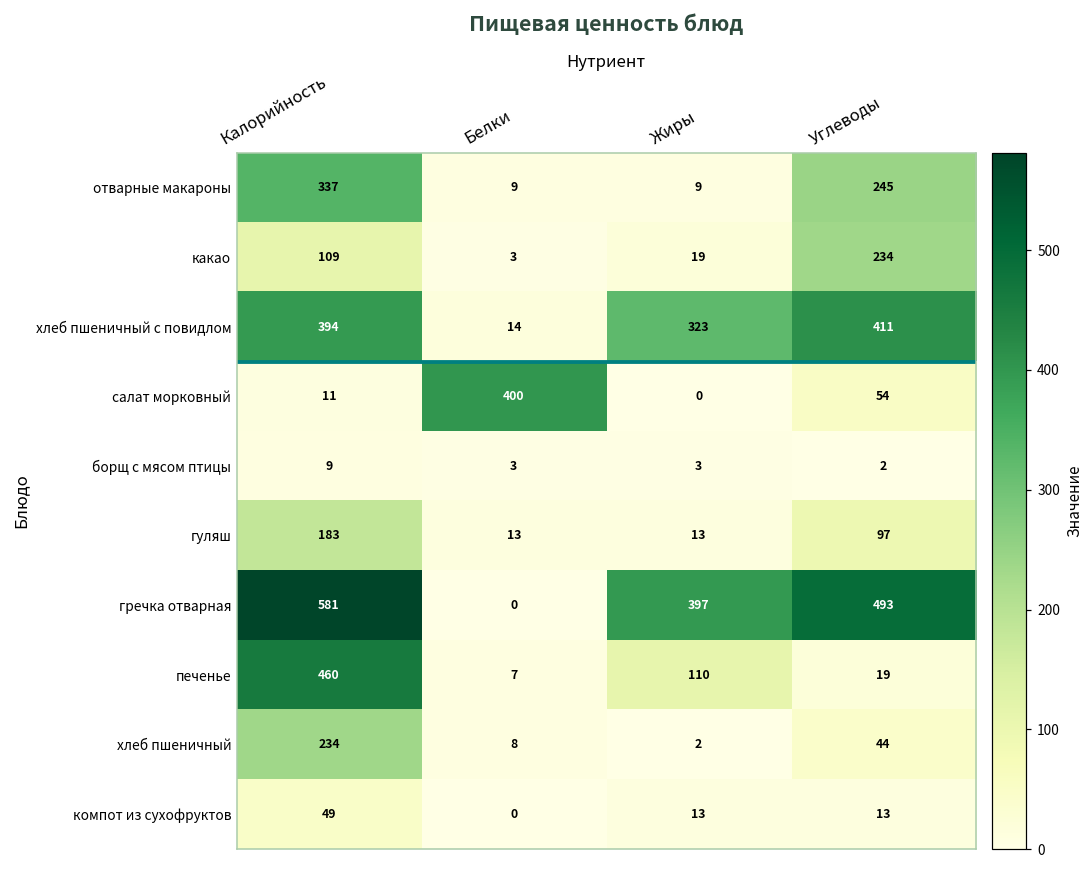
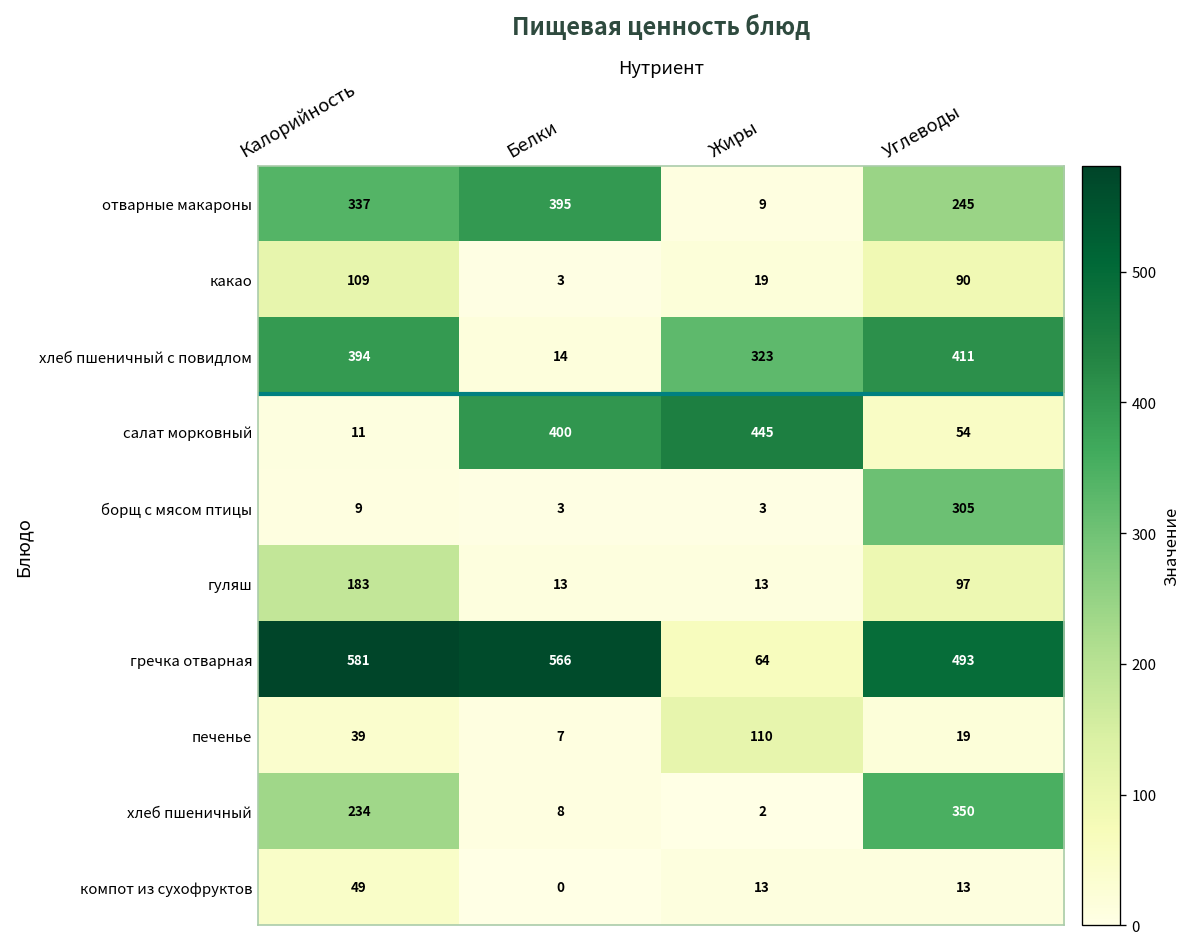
отварные макароны, Белки: 9 -> 395
какао, Углеводы: 234 -> 90
салат морковный, Жиры: 0 -> 445
борщ с мясом птицы, Углеводы: 2 -> 305
гречка отварная, Белки: 0 -> 566
гречка отварная, Жиры: 397 -> 64
печенье, Калорийность: 460 -> 39
хлеб пшеничный, Углеводы: 44 -> 350
